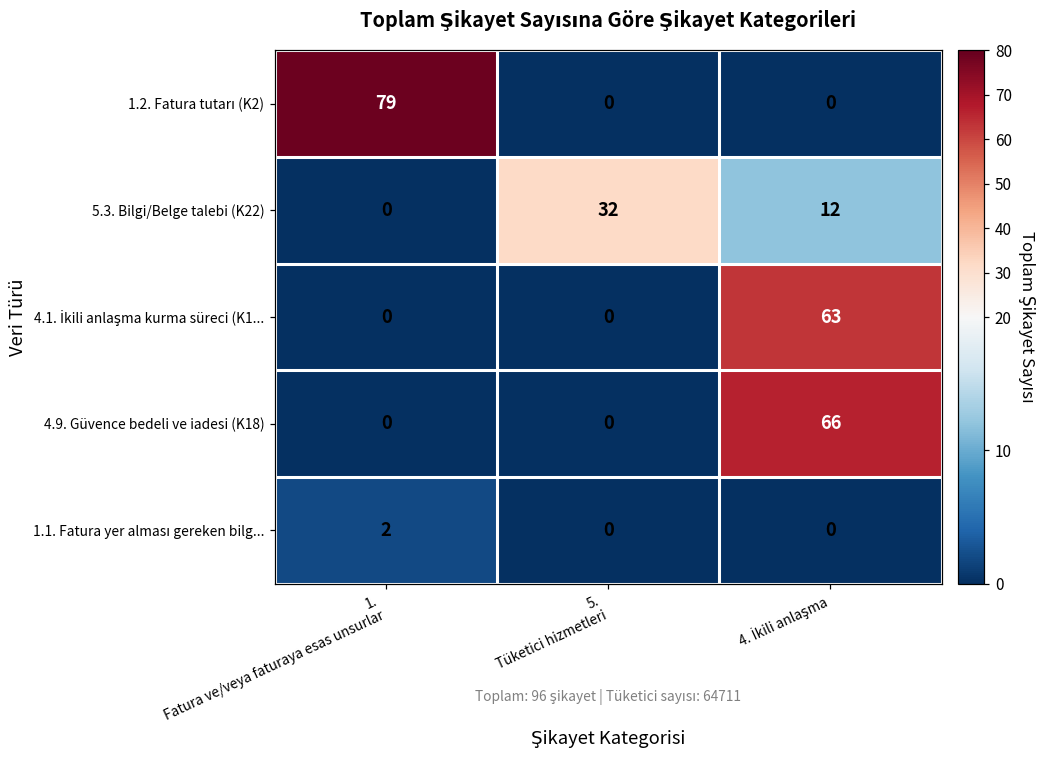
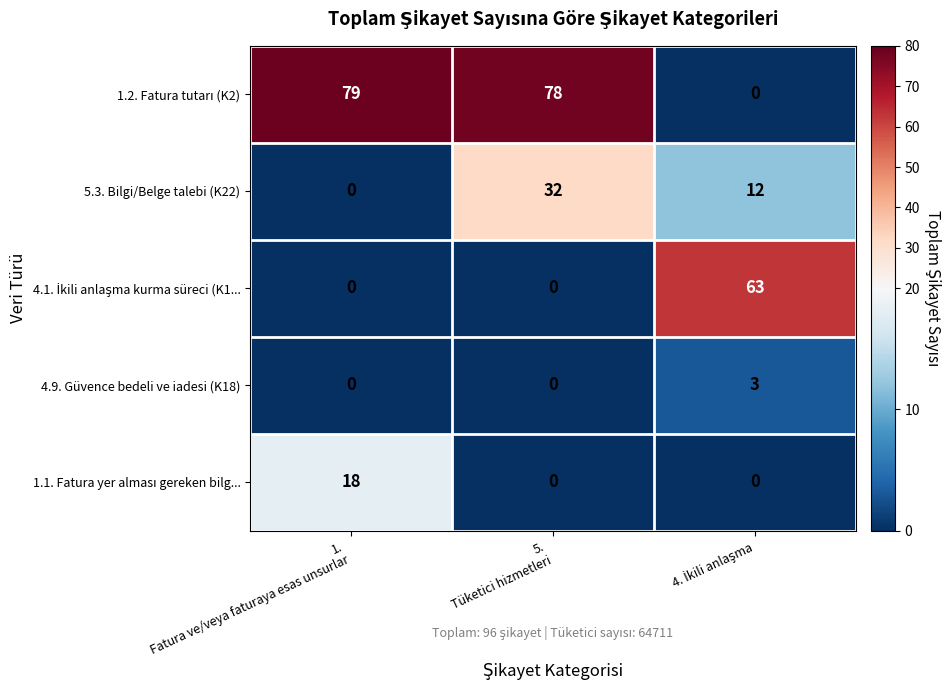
1.2. Fatura tutarı (K2), 5. Tüketici hizmetleri: 0 -> 78
4.9. Güvence bedeli ve iadesi (K18), 4. İkili anlaşma: 66 -> 3
1.1. Fatura yer alması gereken bilg..., 1. Fatura ve/veya faturaya esas unsurlar: 2 -> 18
